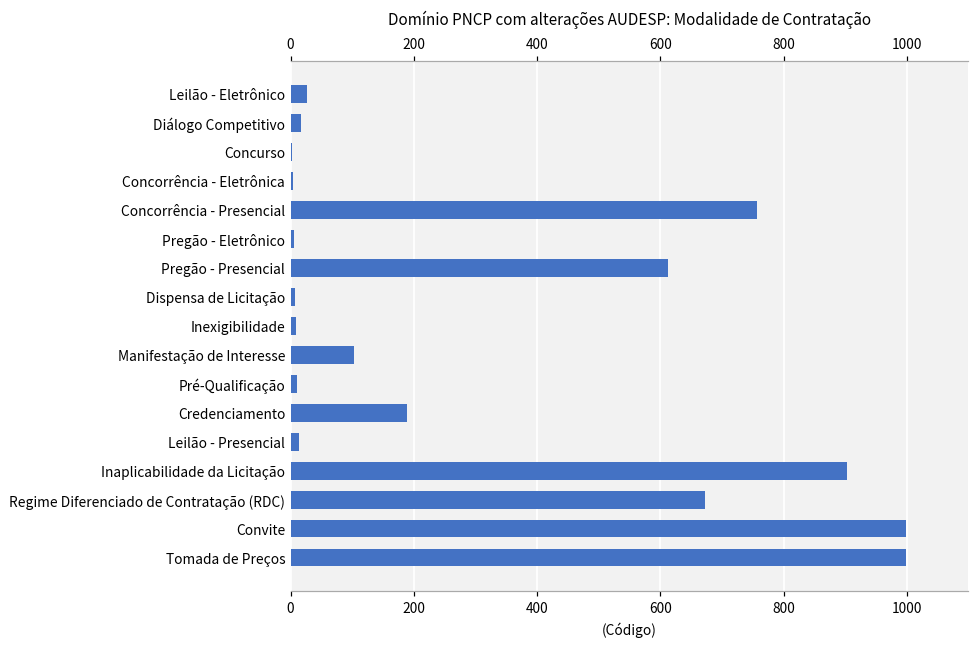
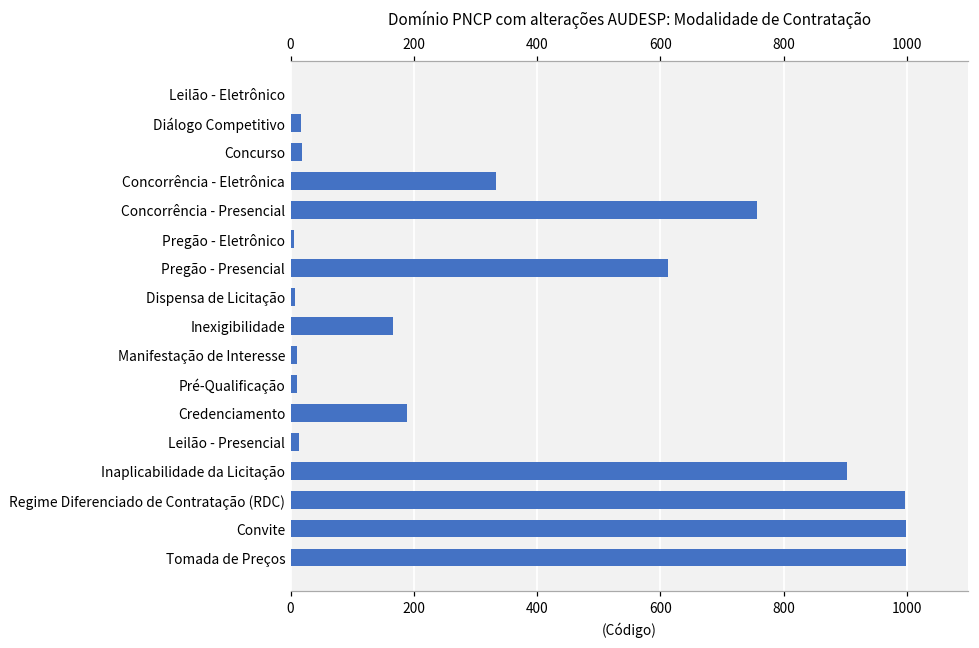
Leilão - Eletrônico: 30 -> 0
Concurso: 0 -> 20
Concorrência - Eletrônica: 0 -> 330
Inexigibilidade: 10 -> 170
Manifestação de Interesse: 100 -> 10
Regime Diferenciado de Contratação (RDC): 670 -> 1000
